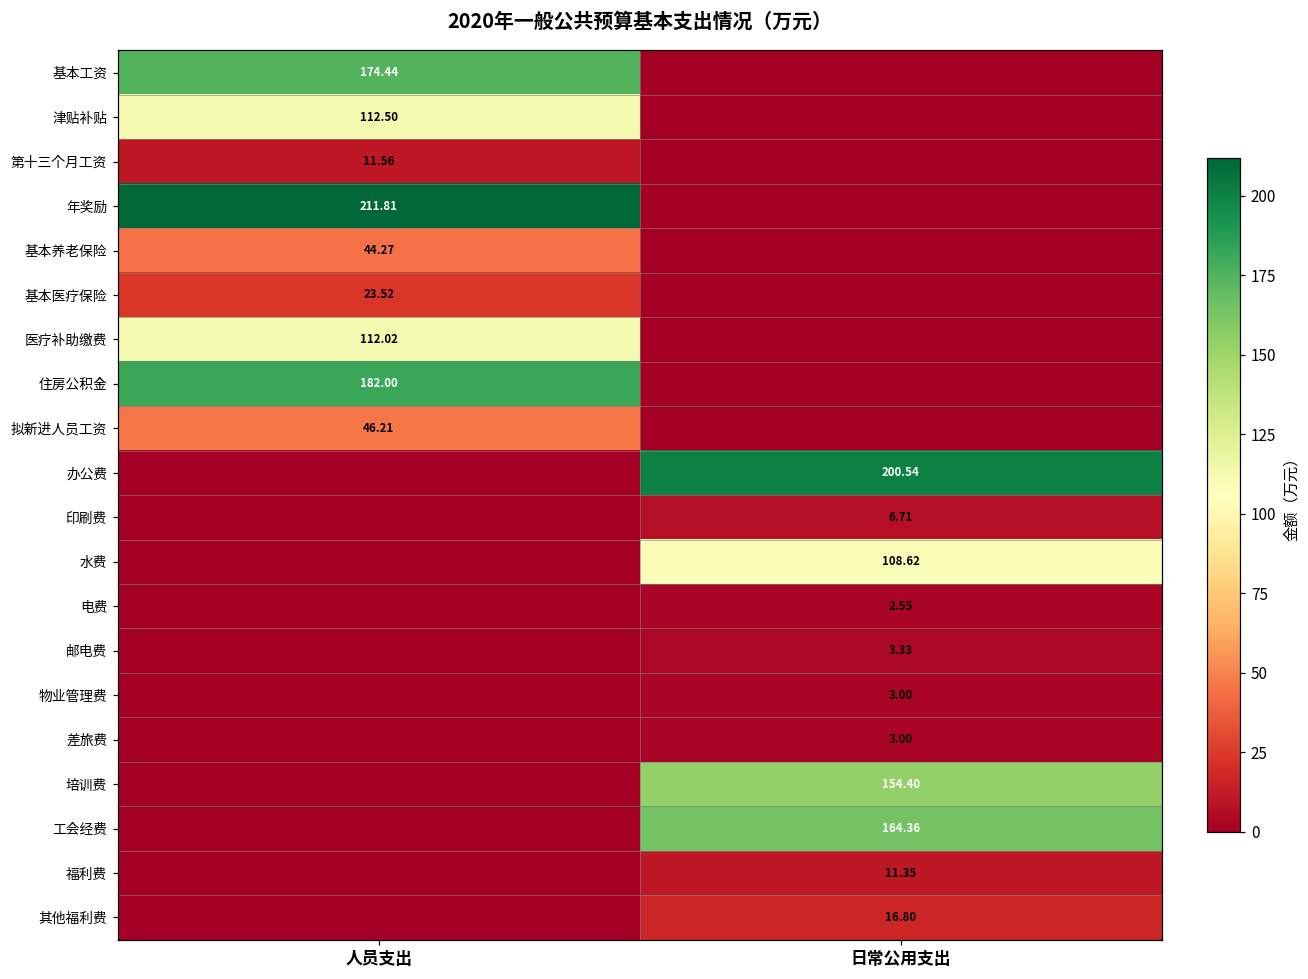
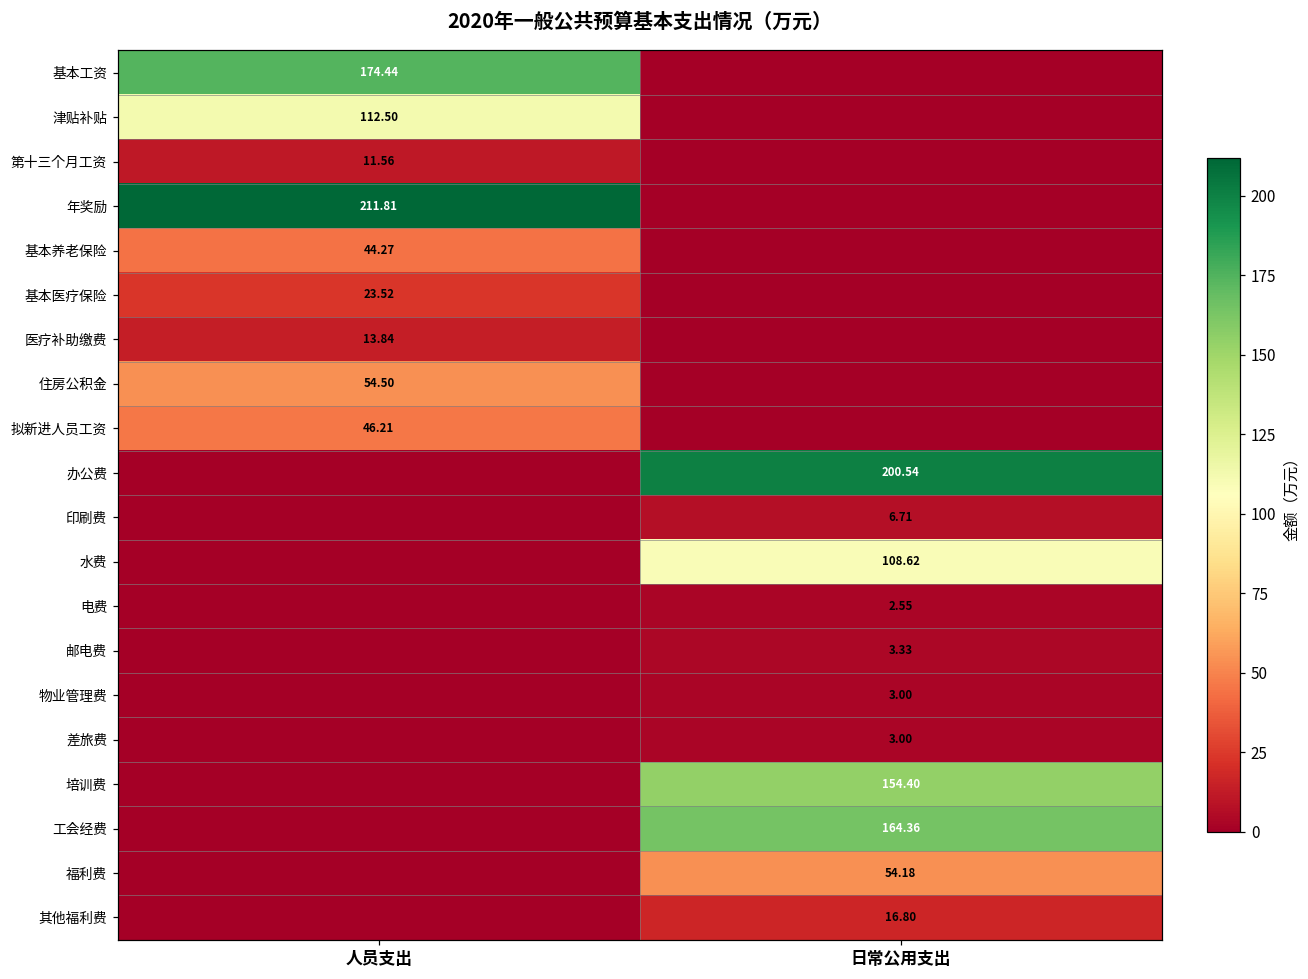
医疗补助缴费, 人员支出: 112.02 -> 13.84
住房公积金, 人员支出: 182.00 -> 54.50
福利费, 日常公用支出: 11.35 -> 54.18
